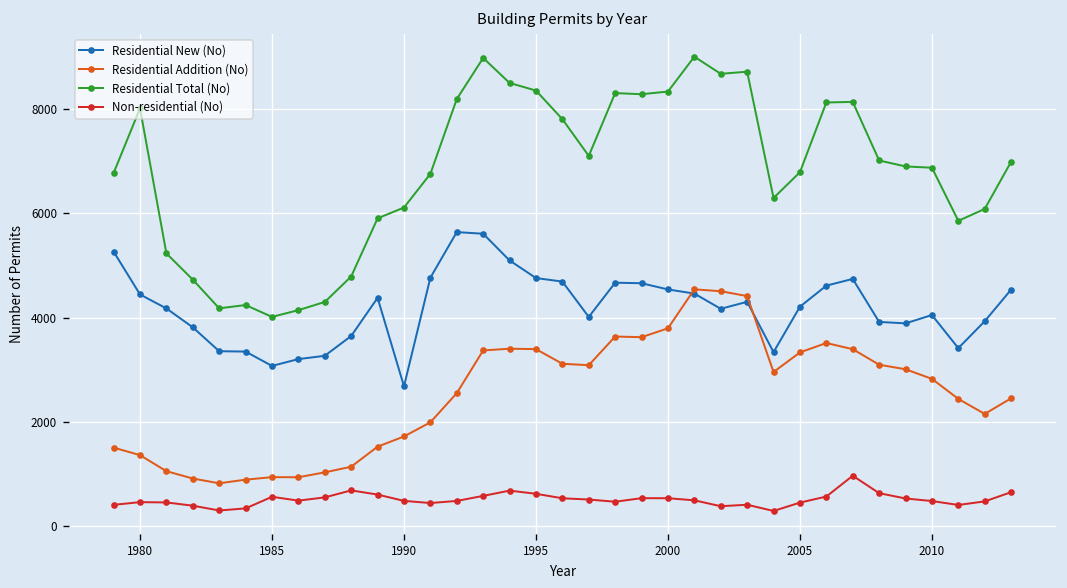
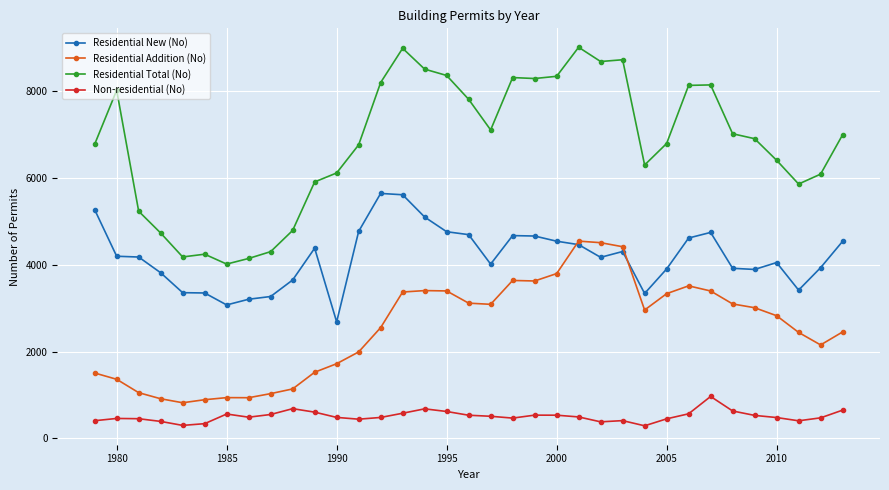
Residential New (No), 1980: 4400 -> 4200
Residential New (No), 2005: 4200 -> 3900
Residential Total (No), 2010: 6900 -> 6400
